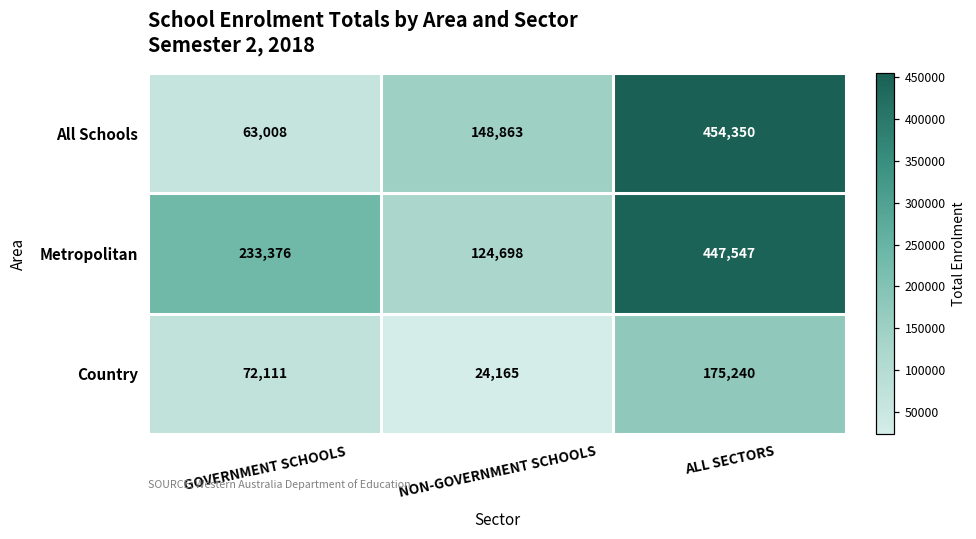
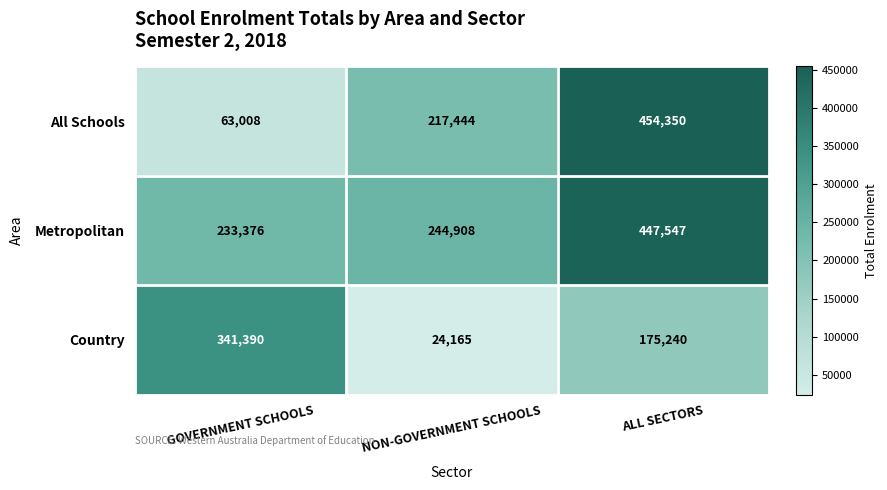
All Schools, NON-GOVERNMENT SCHOOLS: 148,863 -> 217,444
Metropolitan, NON-GOVERNMENT SCHOOLS: 124,698 -> 244,908
Country, GOVERNMENT SCHOOLS: 72,111 -> 341,390
